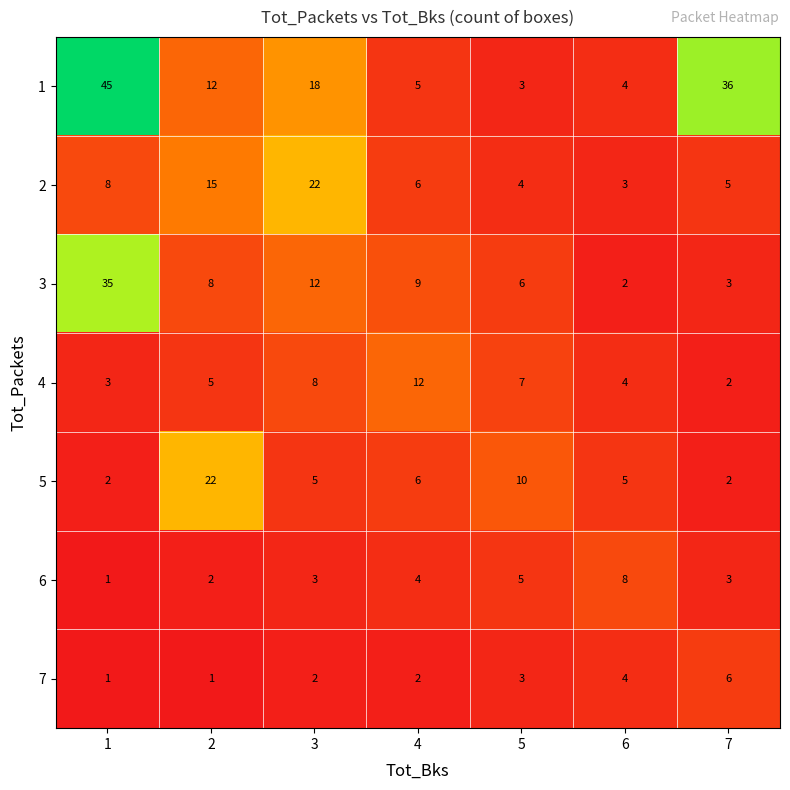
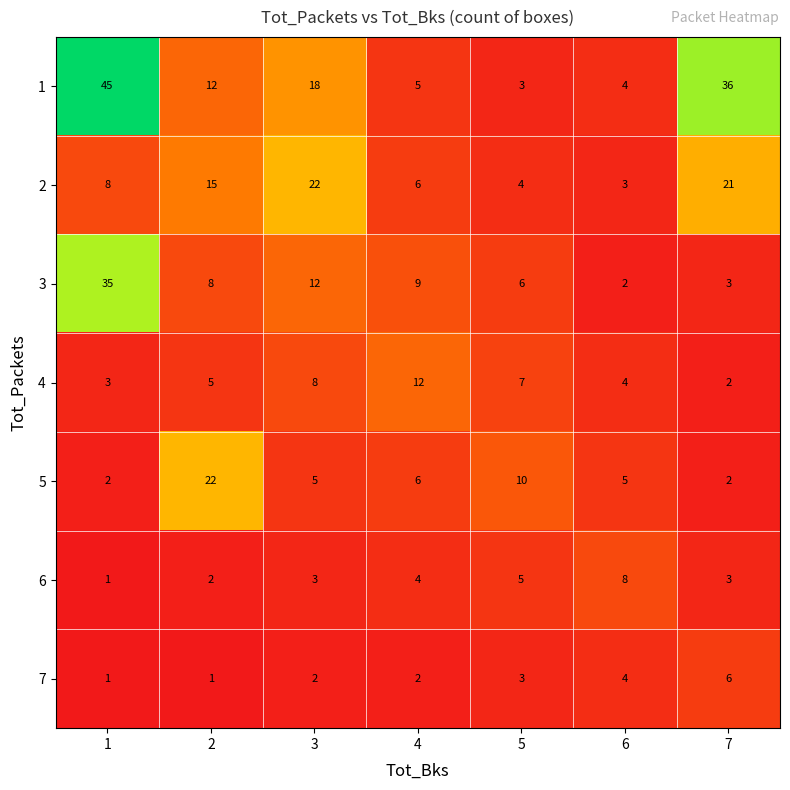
2, 7: 5 -> 21
